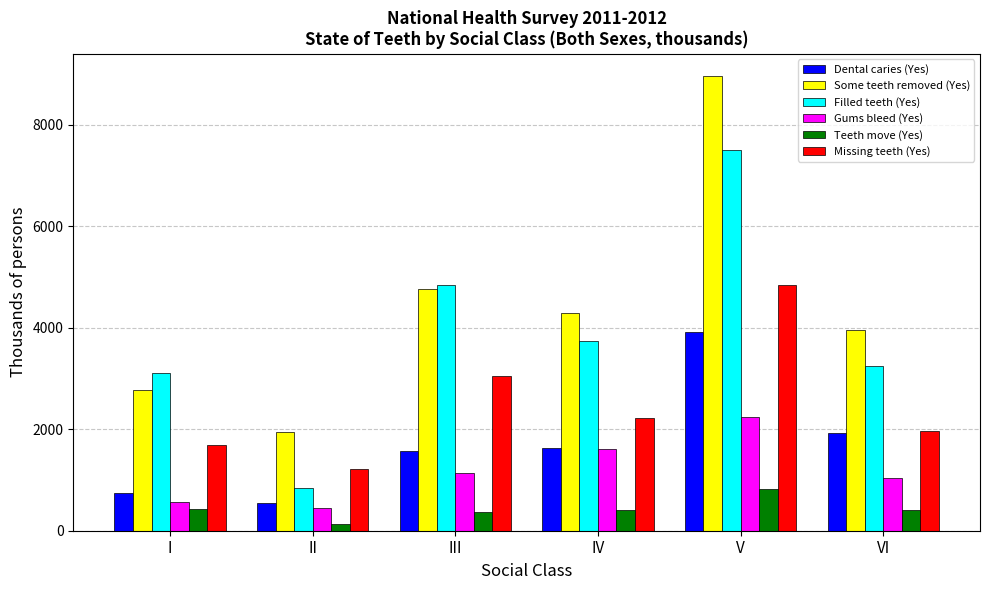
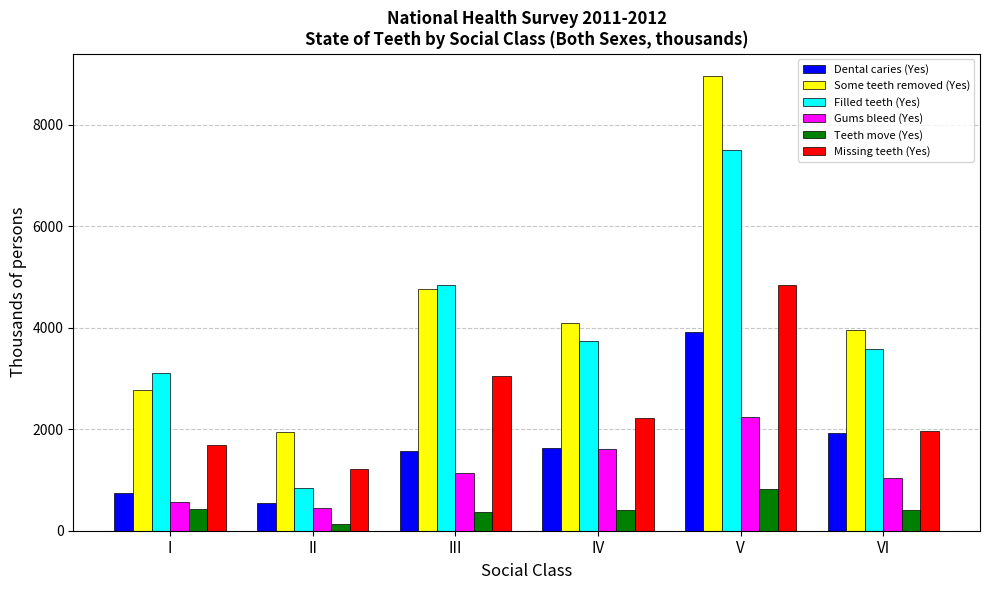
Some teeth removed (Yes), IV: 4300 -> 4100
Filled teeth (Yes), VI: 3200 -> 3600
